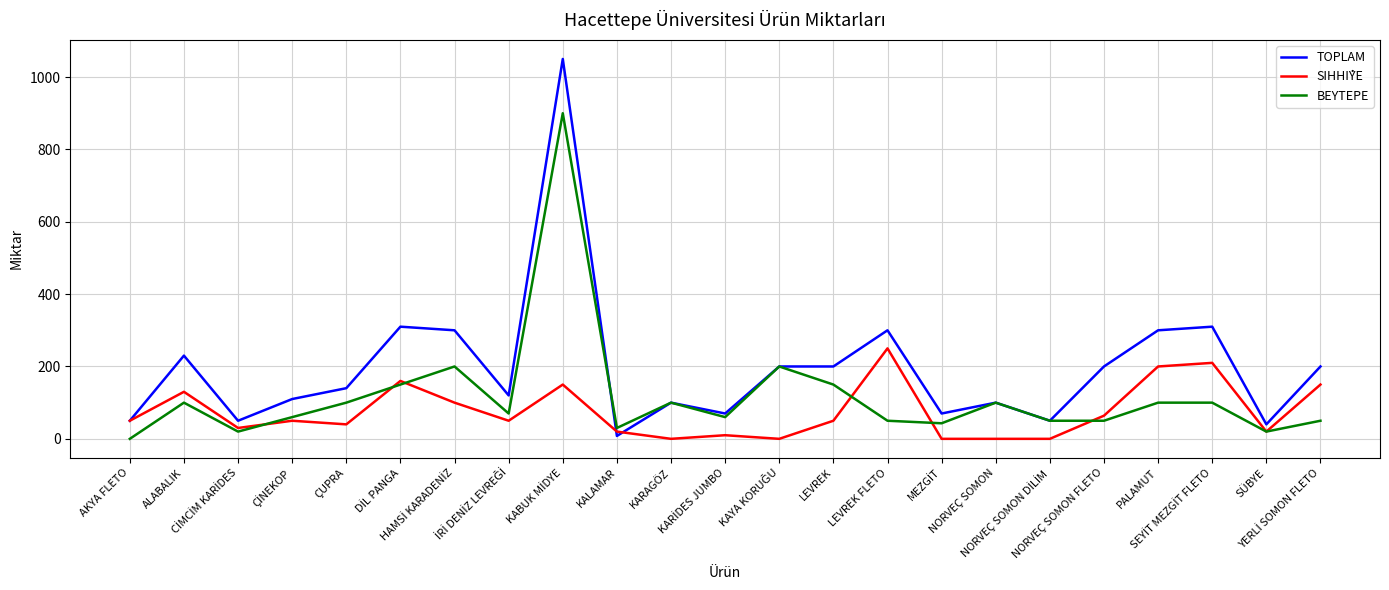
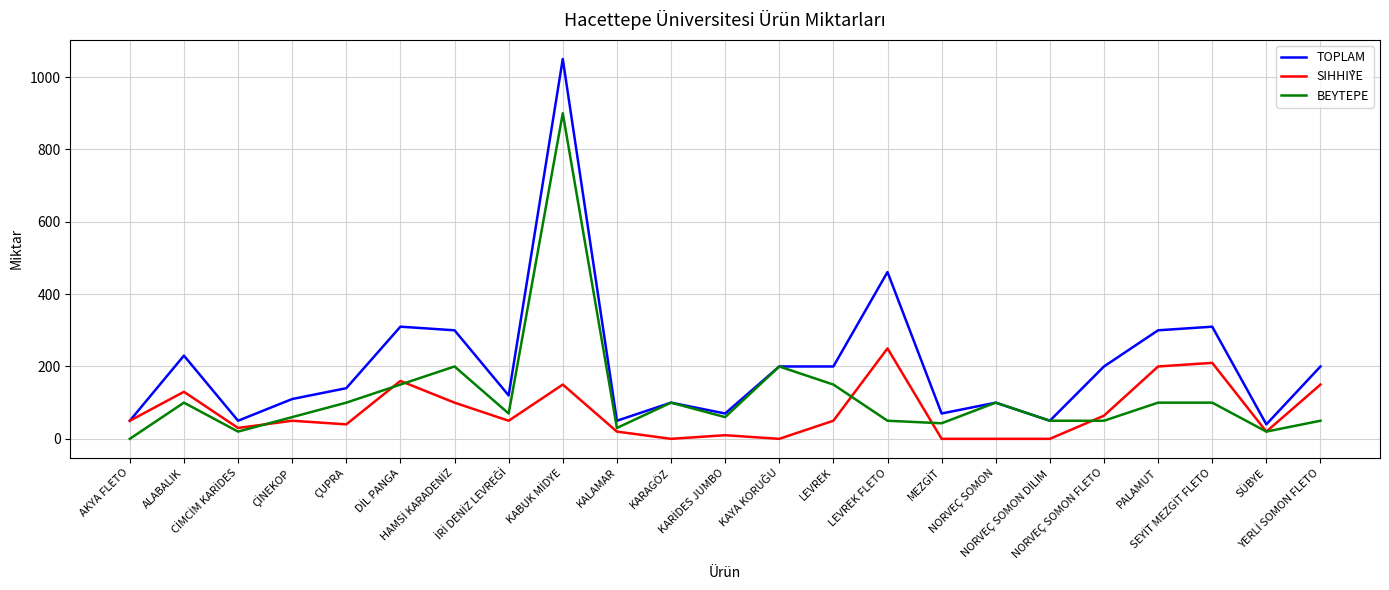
TOPLAM, KALAMAR: 10 -> 50
TOPLAM, LEVREK FLETO: 300 -> 460
